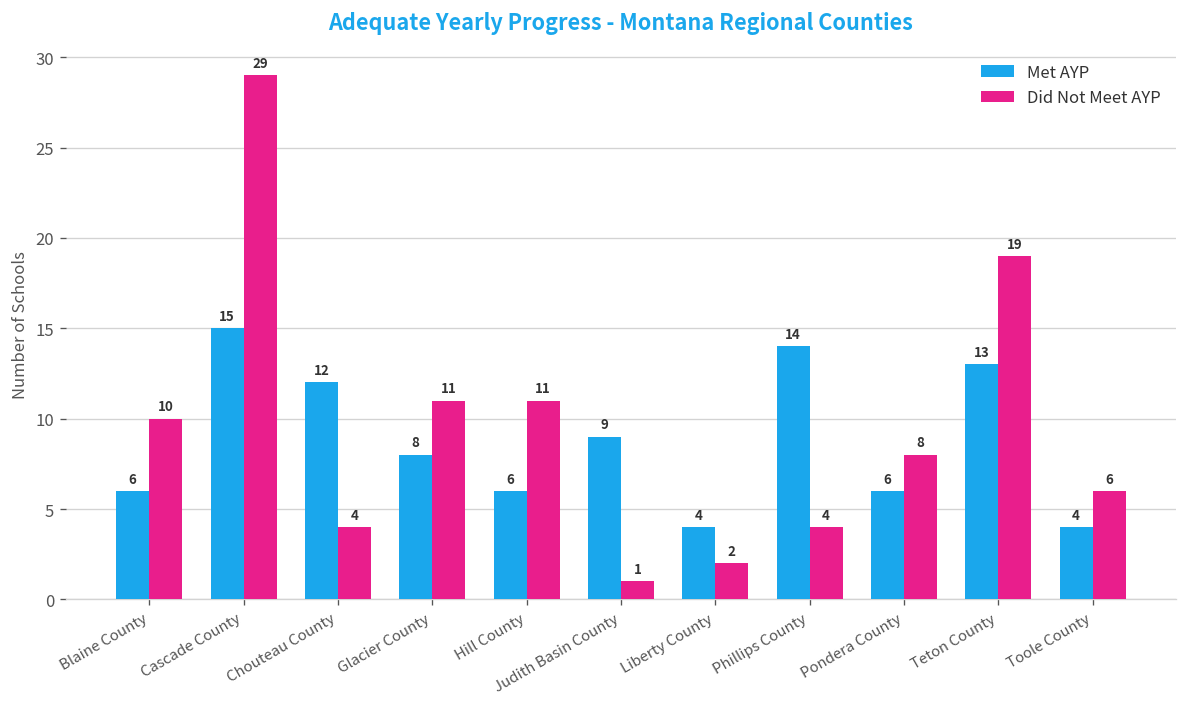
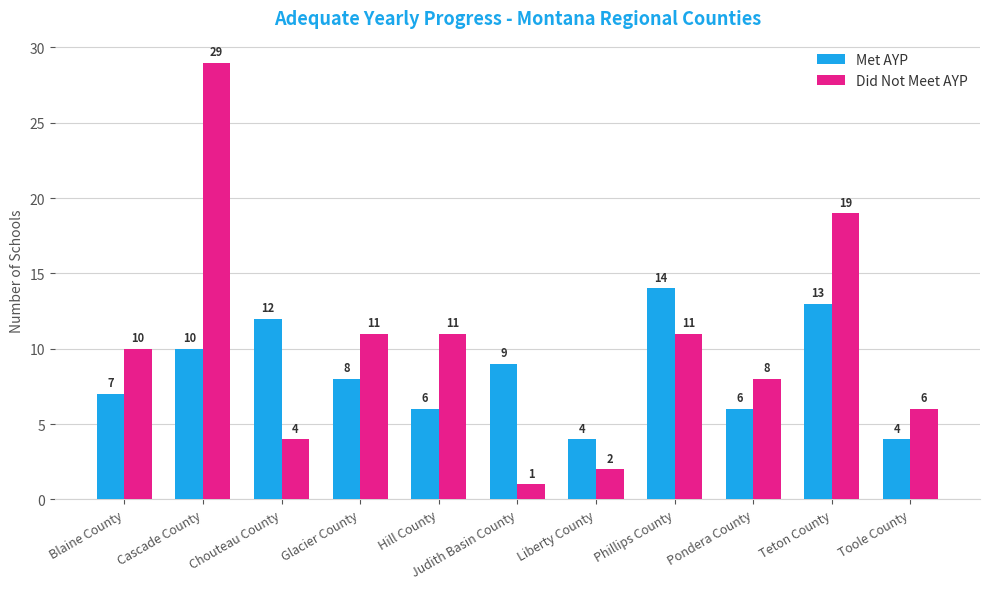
Met AYP, Blaine County: 6 -> 7
Met AYP, Cascade County: 15 -> 10
Did Not Meet AYP, Phillips County: 4 -> 11
